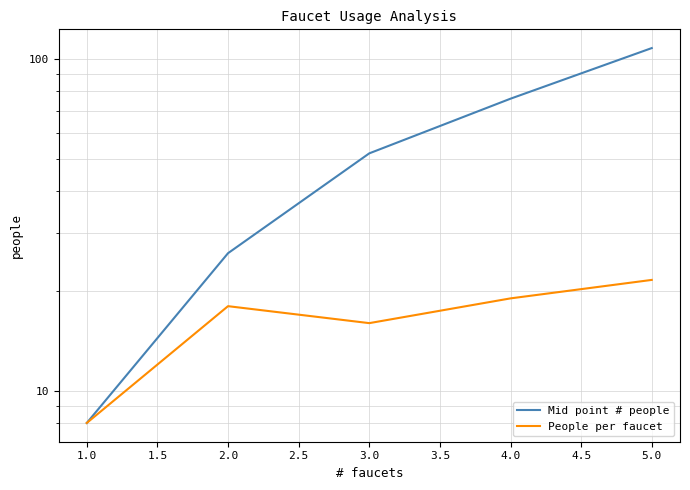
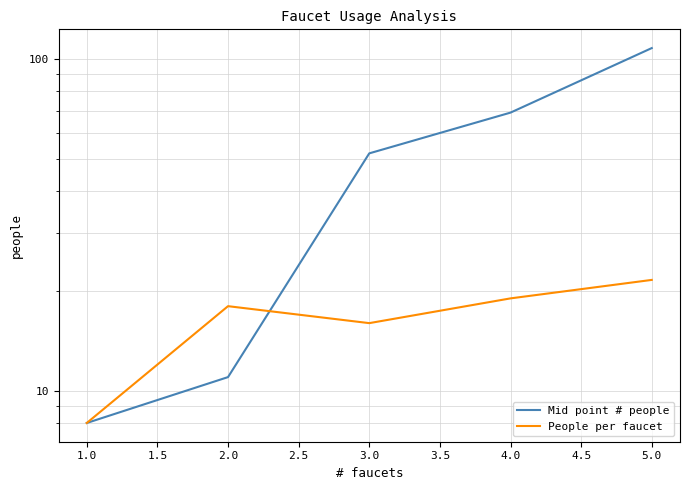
Mid point # people, 2.0: 26 -> 11
Mid point # people, 4.0: 76 -> 69
